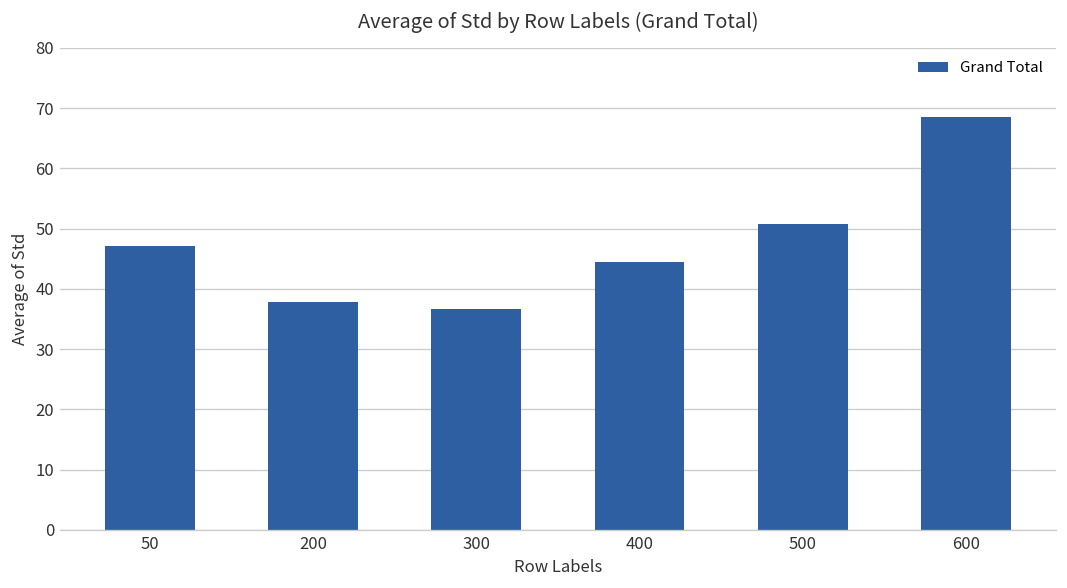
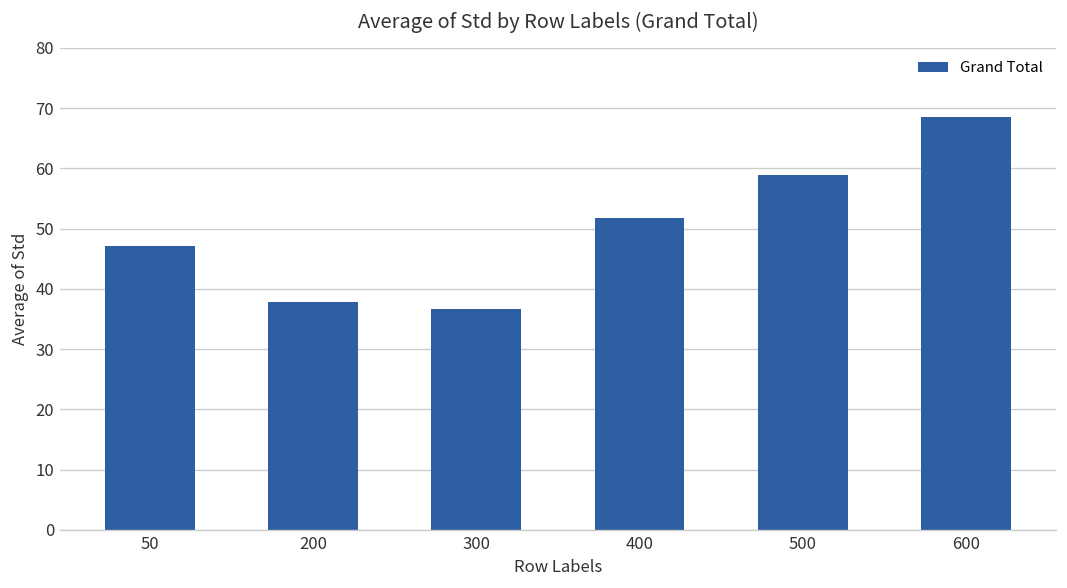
400: 45 -> 52
500: 51 -> 59
